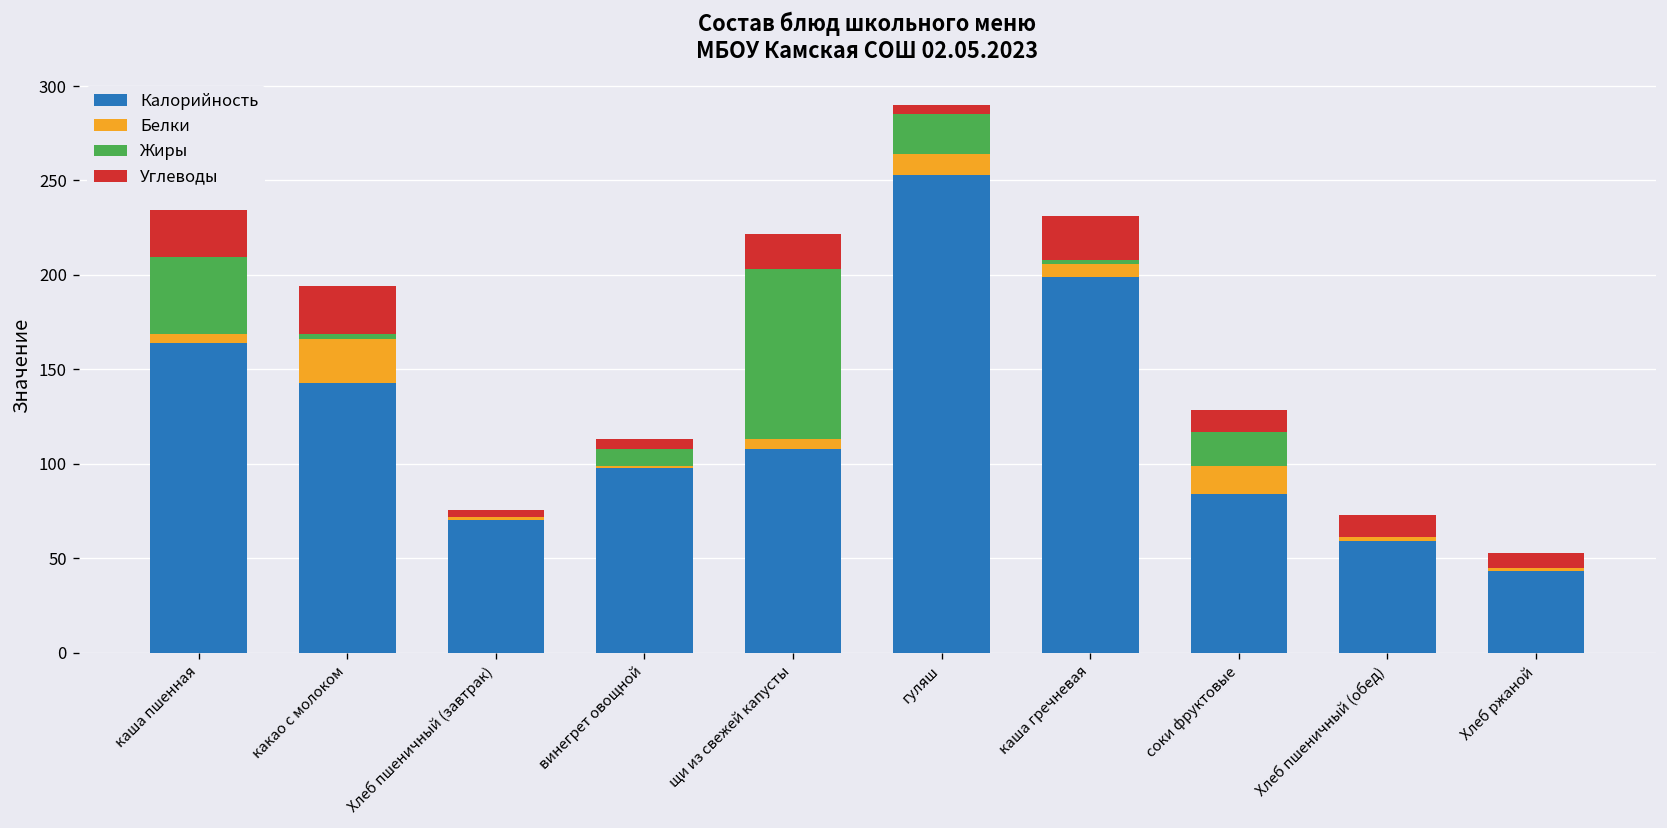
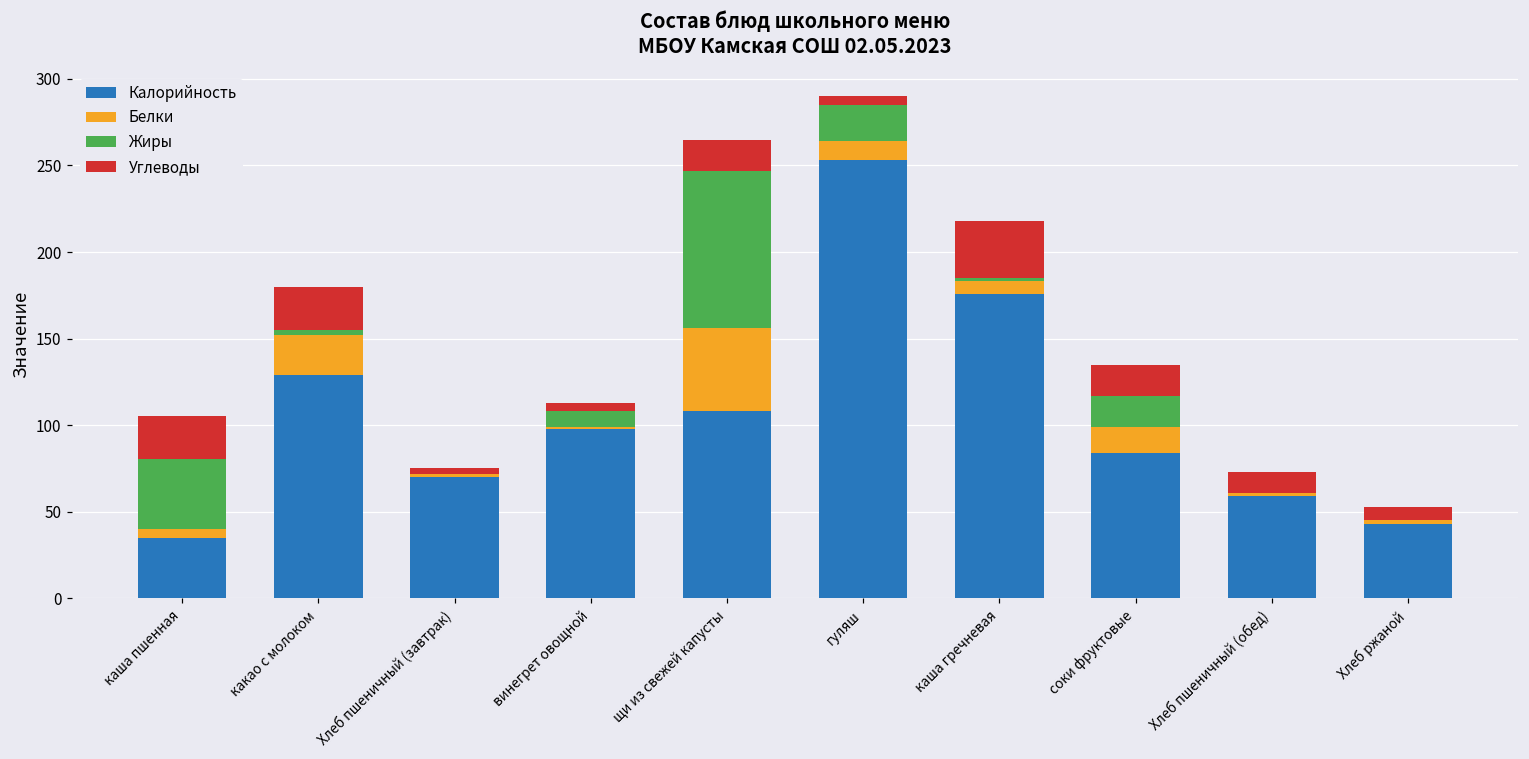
Калорийность, каша пшенная: 164 -> 35
Калорийность, какао с молоком: 143 -> 129
Белки, щи из свежей капусты: 5 -> 48
Калорийность, каша гречневая: 199 -> 176
Углеводы, каша гречневая: 23 -> 33
Углеводы, соки фруктовые: 12 -> 18
